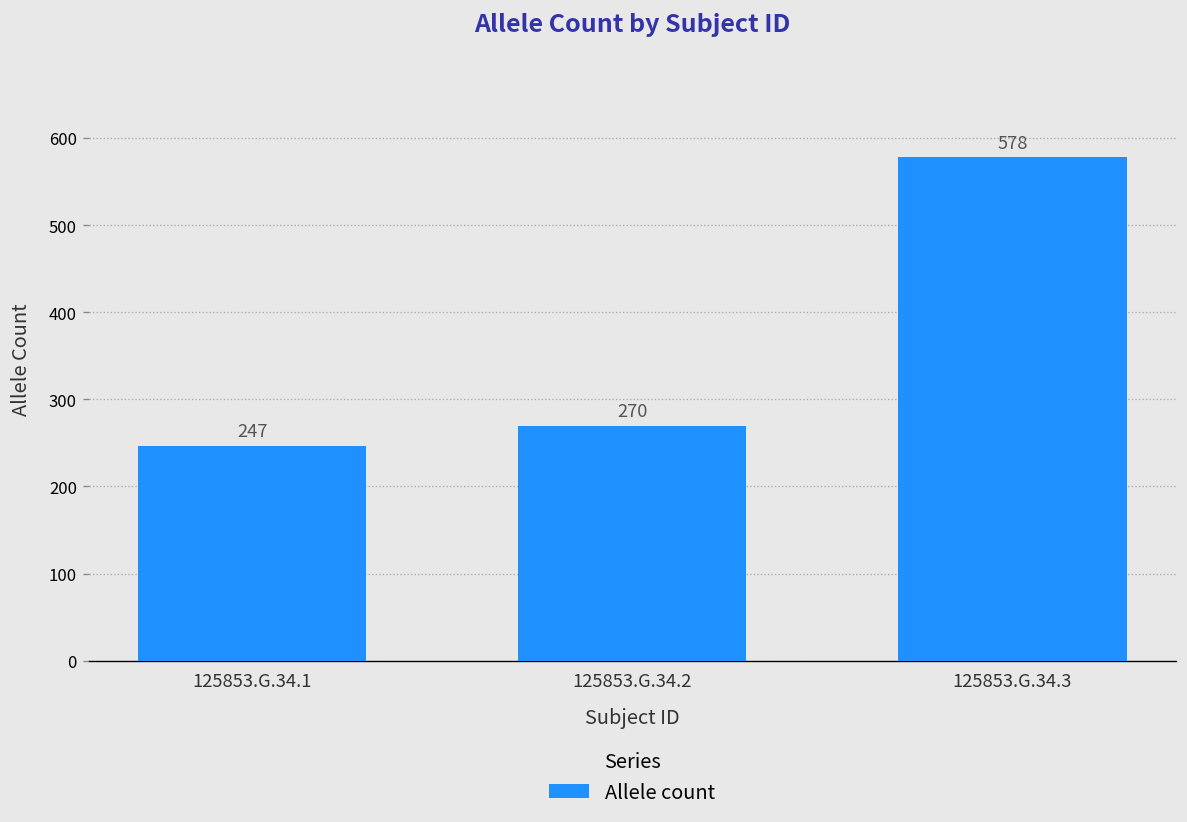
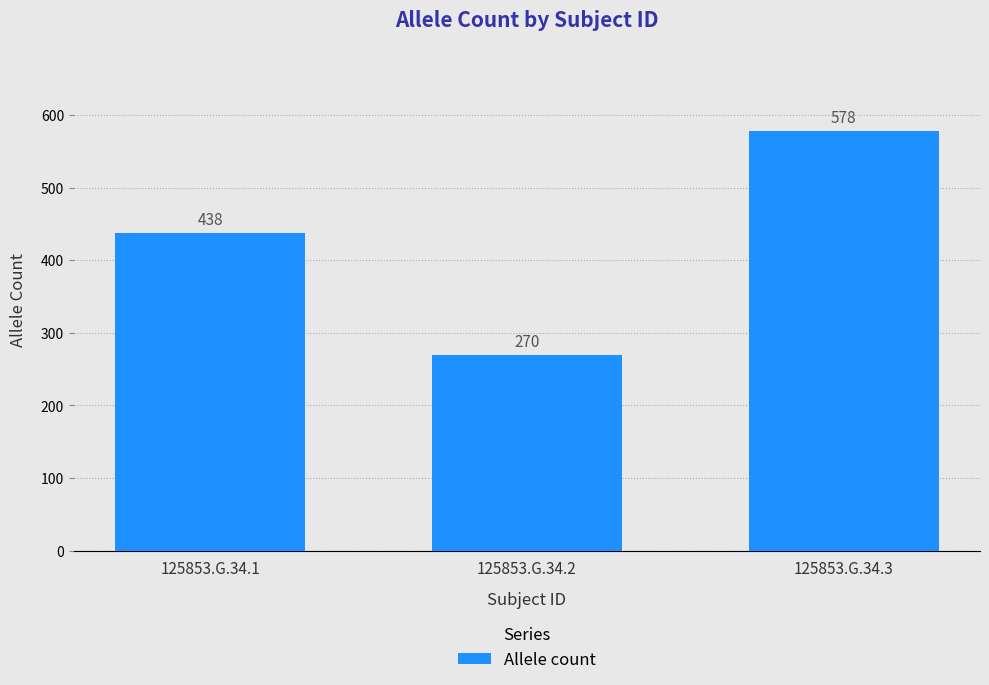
125853.G.34.1: 247 -> 438
